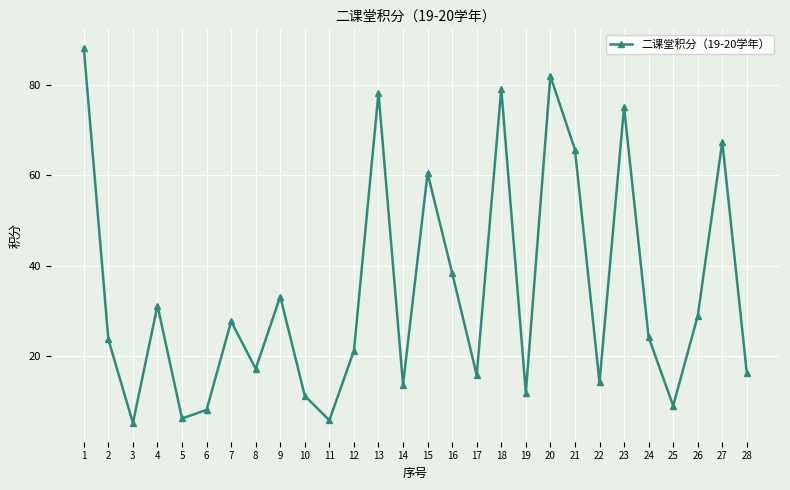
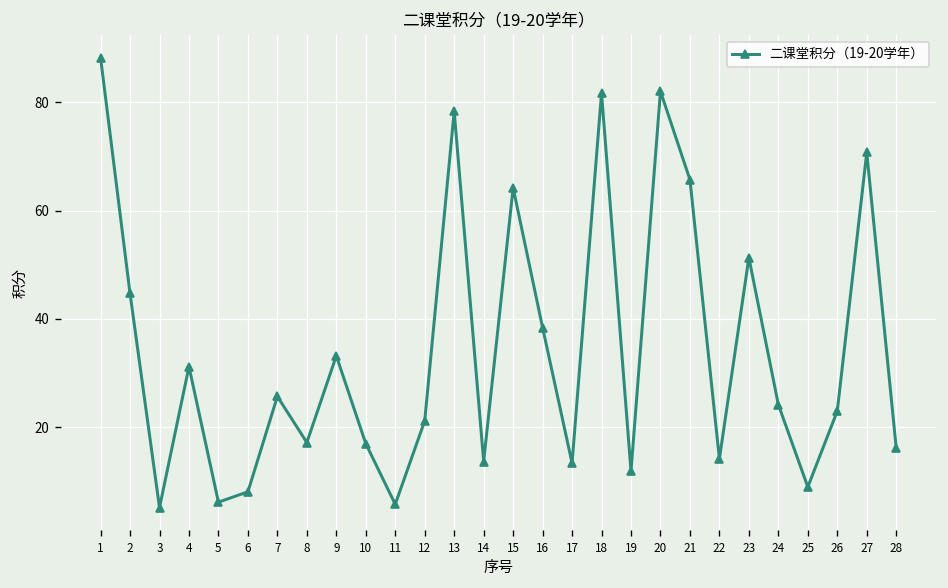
2: 24 -> 45
7: 28 -> 26
10: 11 -> 17
15: 61 -> 64
17: 16 -> 13
18: 79 -> 82
23: 75 -> 51
26: 29 -> 23
27: 67 -> 71
